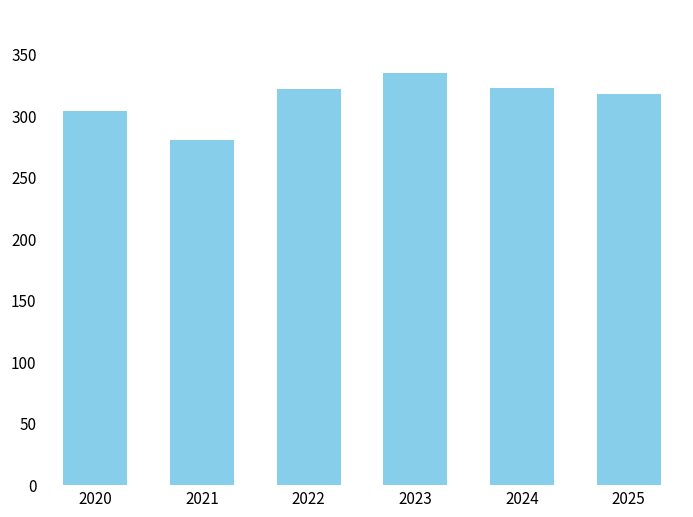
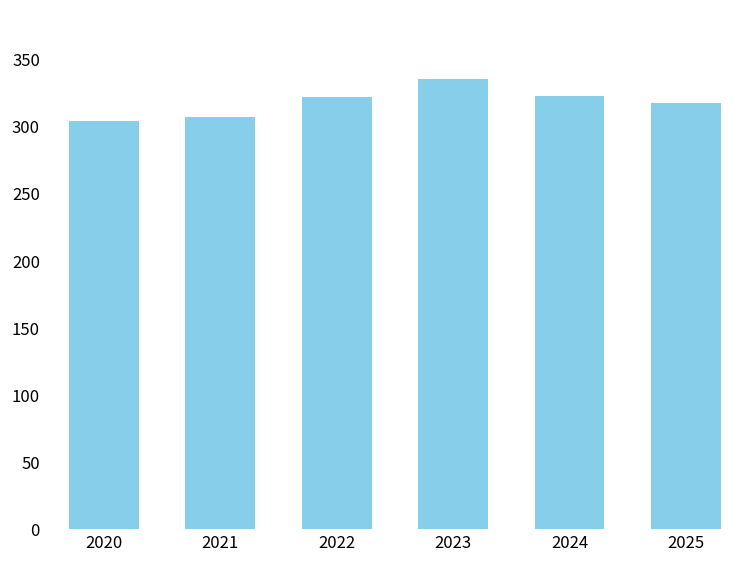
2021: 281 -> 307
